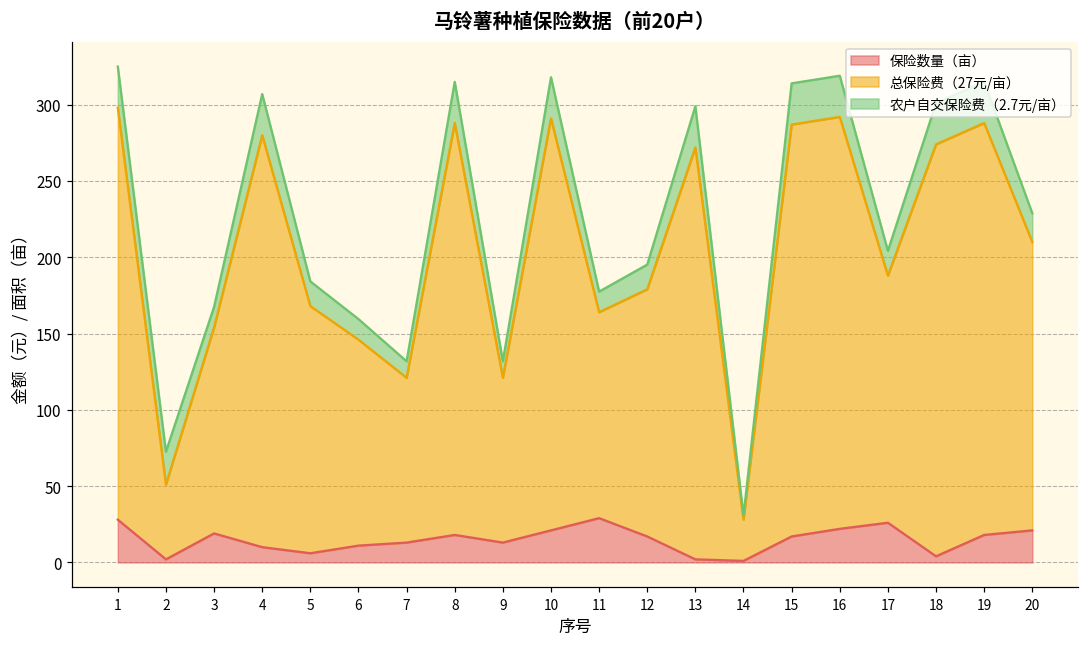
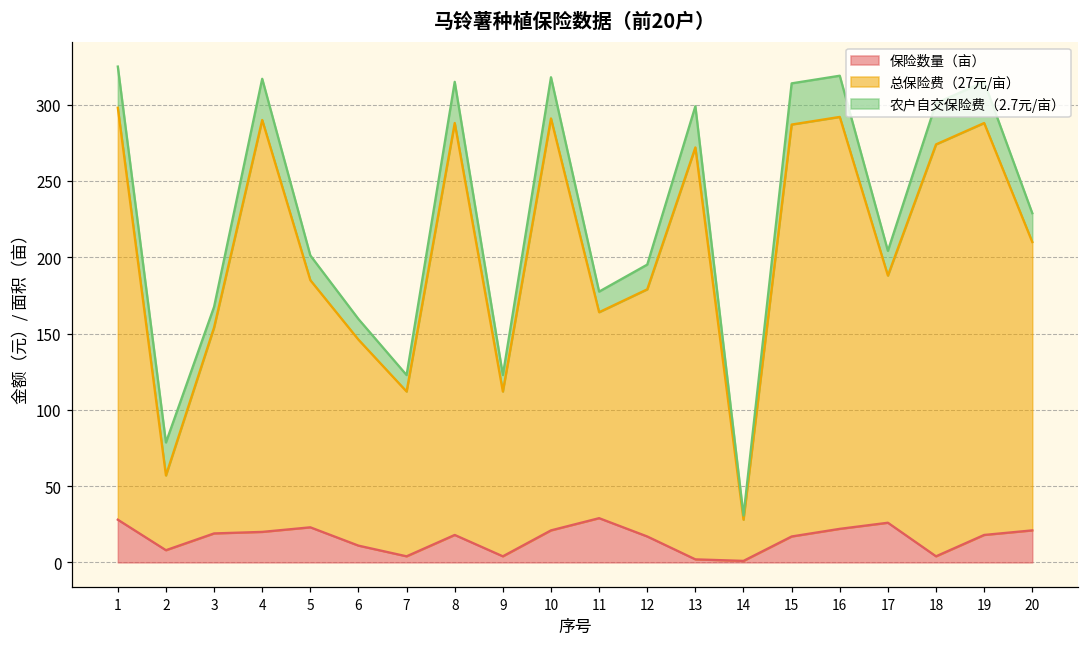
保险数量（亩）, 2: 2 -> 8
保险数量（亩）, 4: 10 -> 20
保险数量（亩）, 5: 6 -> 23
保险数量（亩）, 7: 13 -> 4
保险数量（亩）, 9: 13 -> 4
